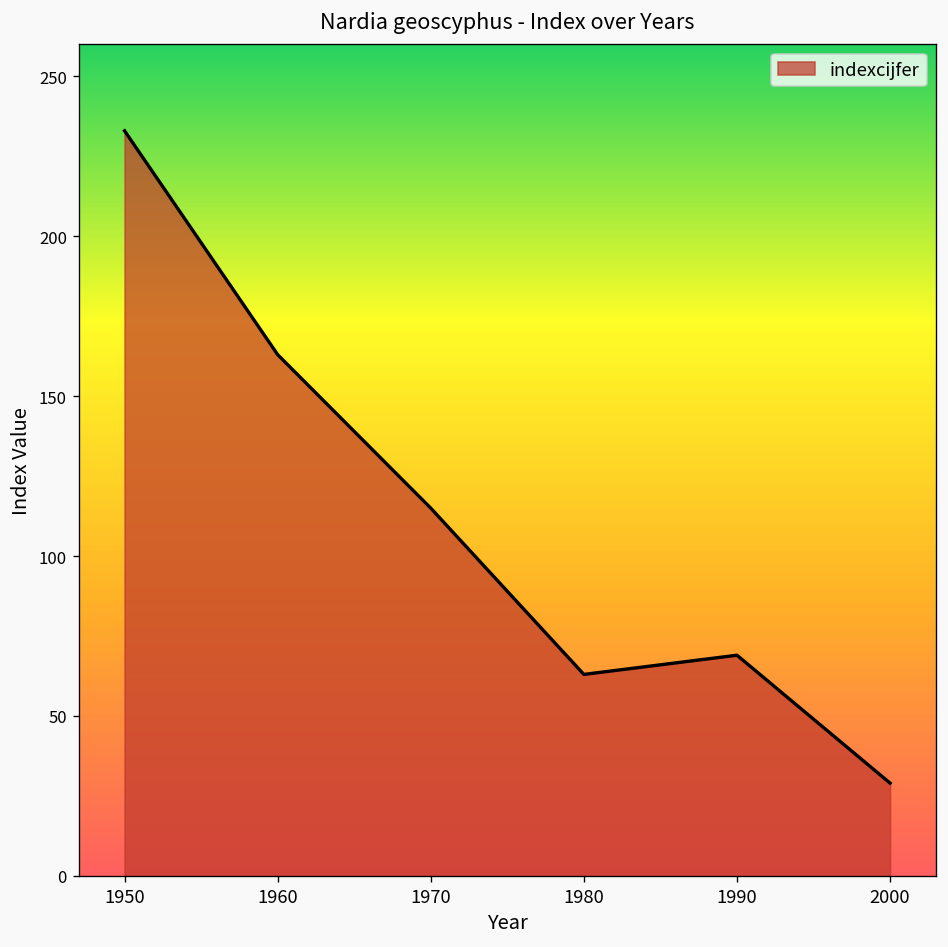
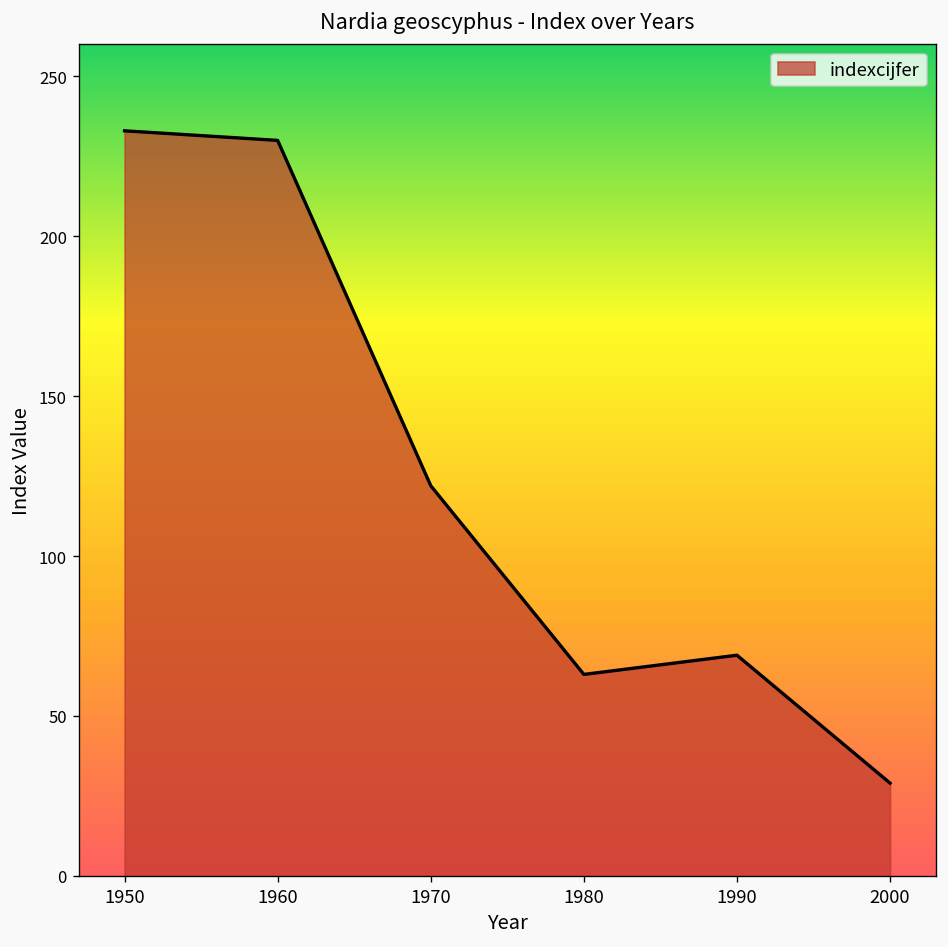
1960: 163 -> 230
1970: 115 -> 122
